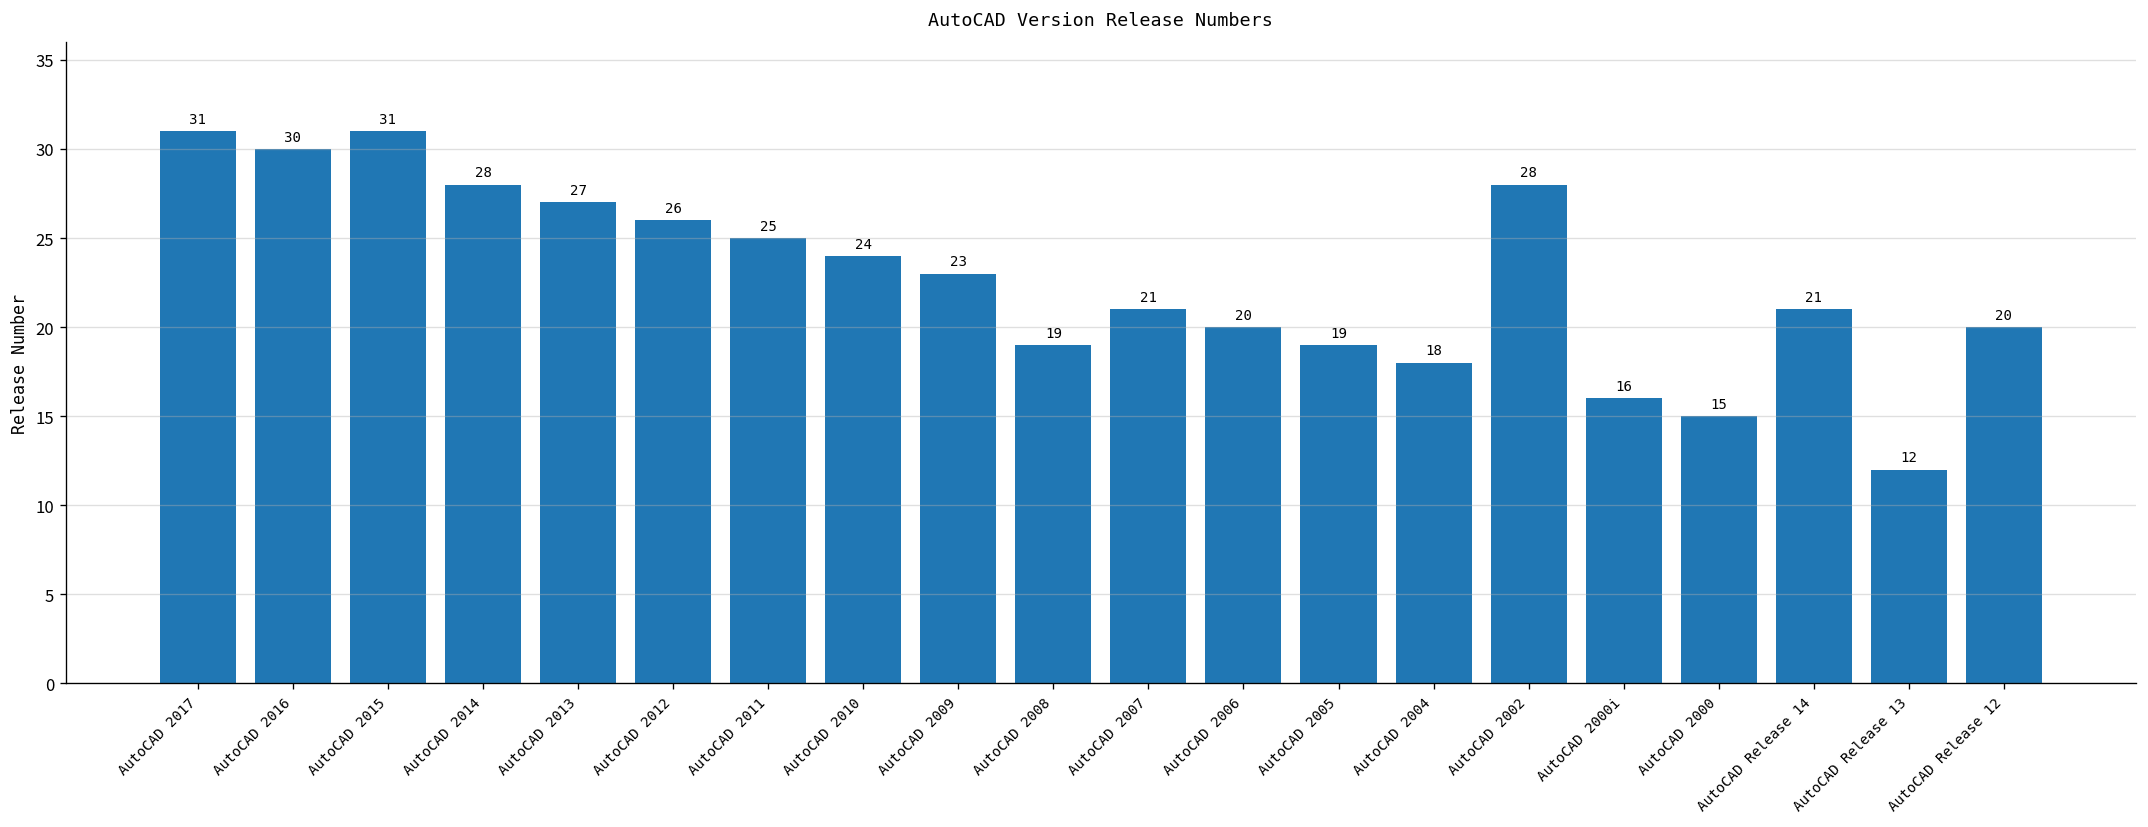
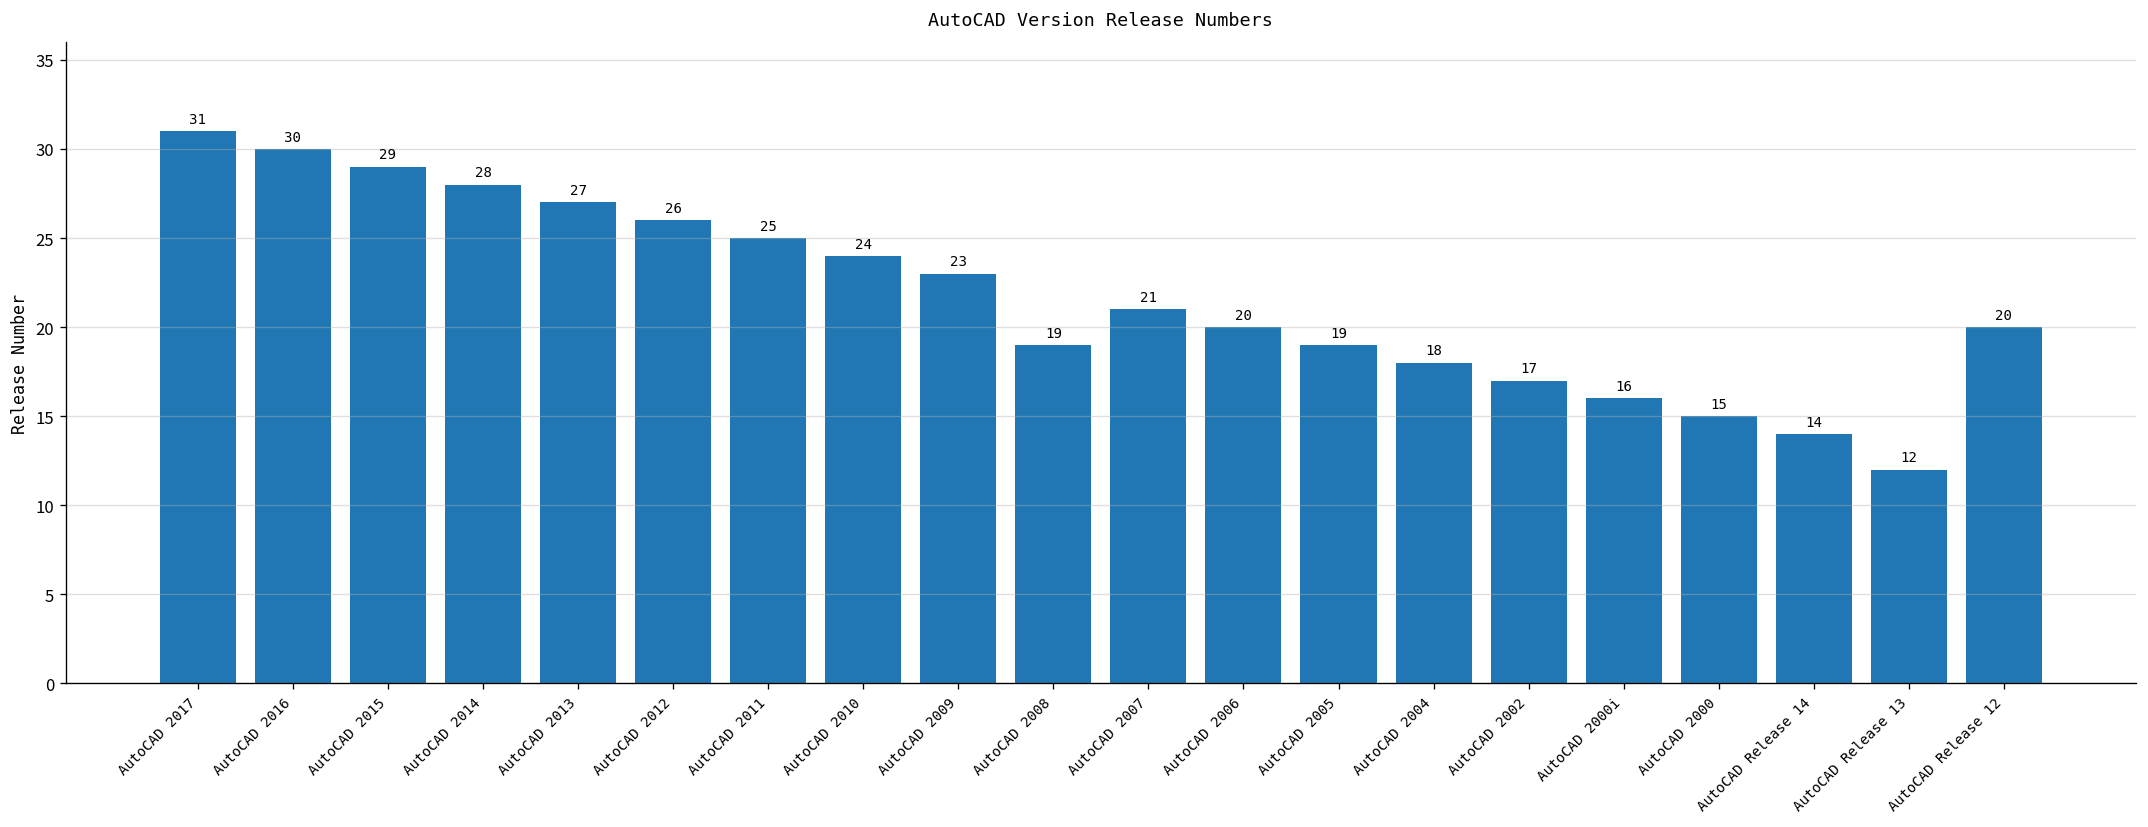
AutoCAD 2015: 31 -> 29
AutoCAD 2002: 28 -> 17
AutoCAD Release 14: 21 -> 14
